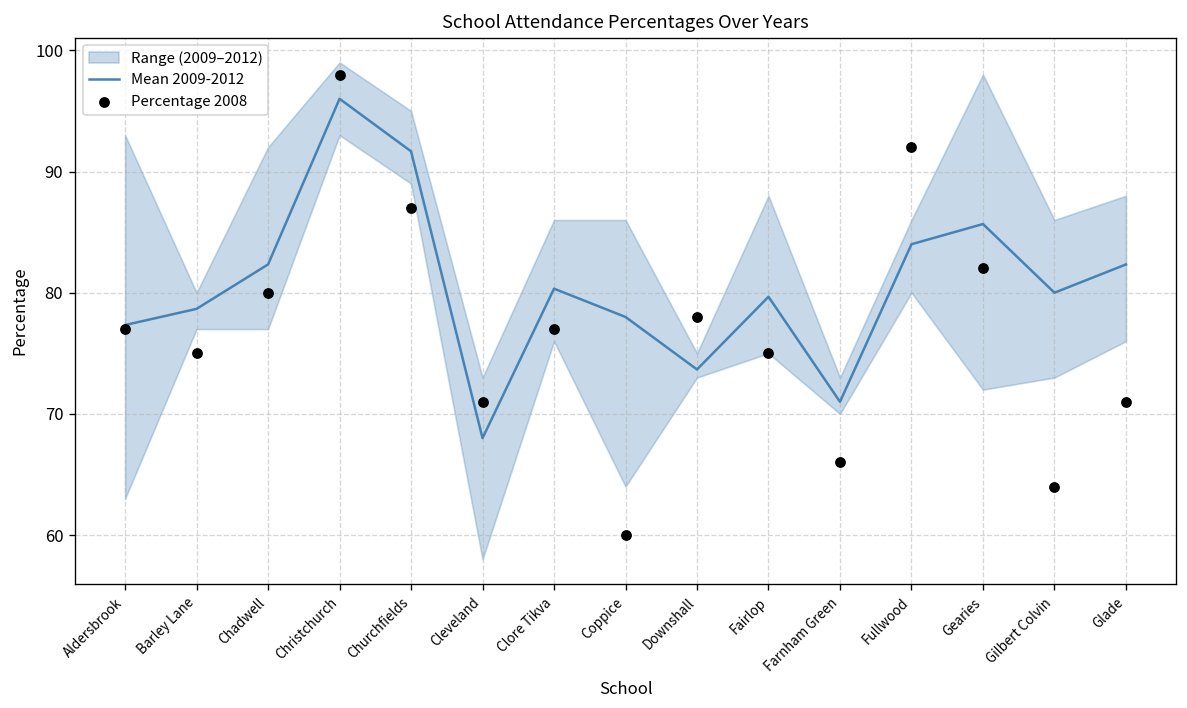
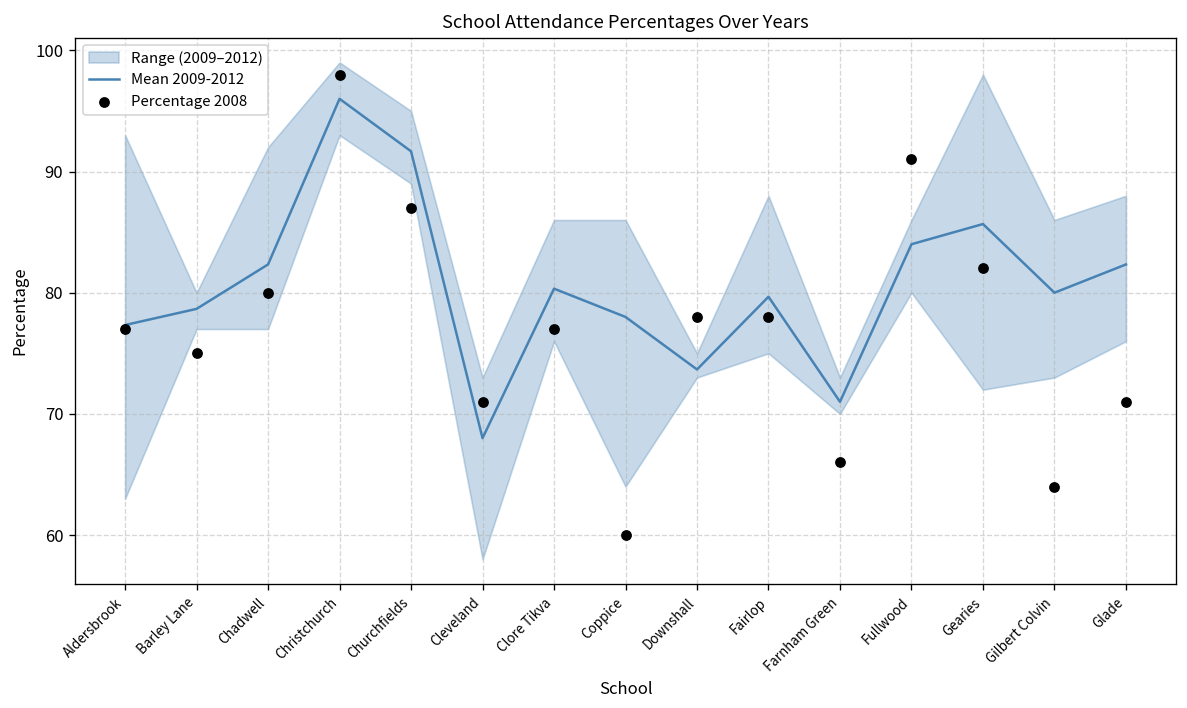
Percentage 2008, Fairlop: 75 -> 78
Percentage 2008, Fullwood: 92 -> 91
